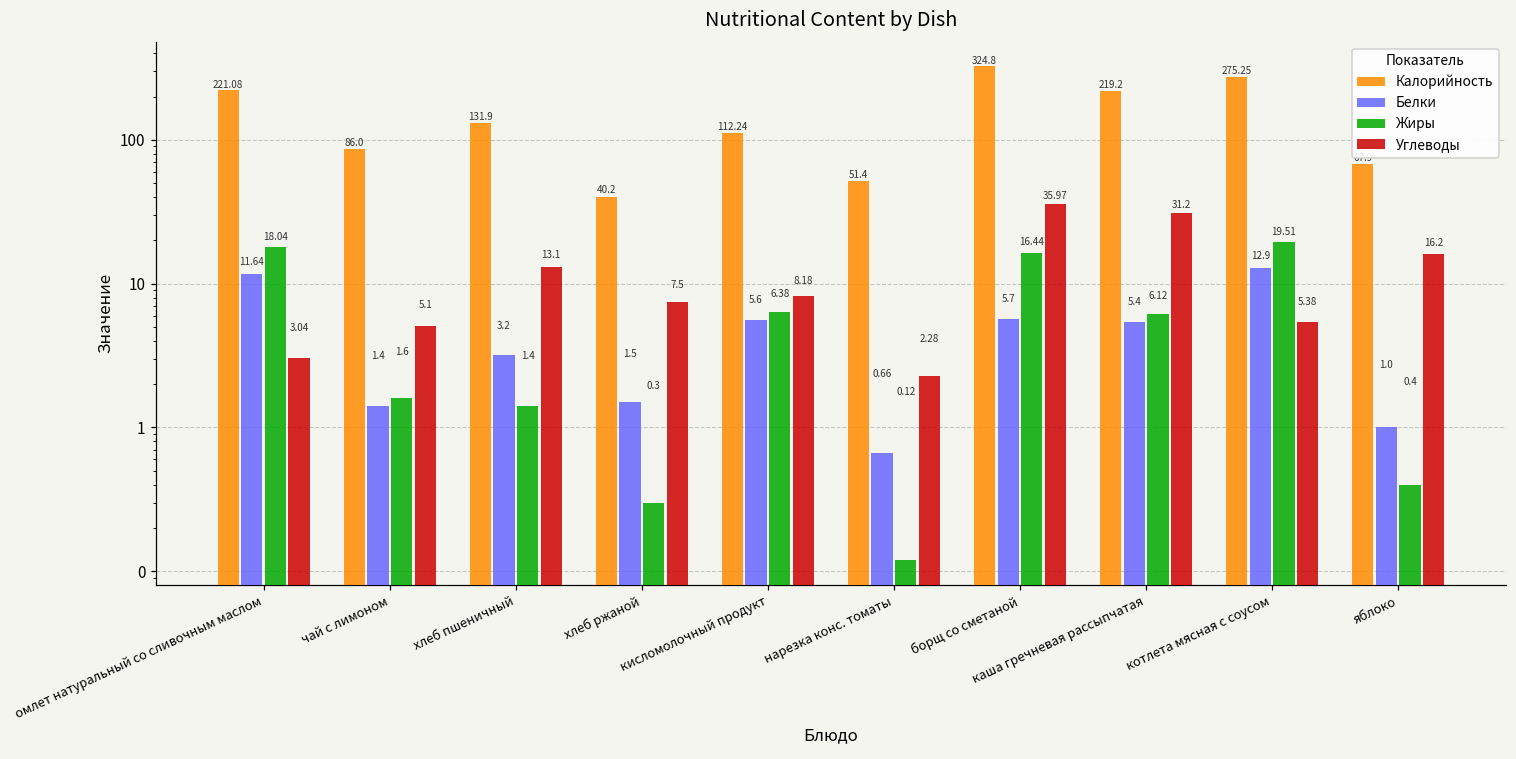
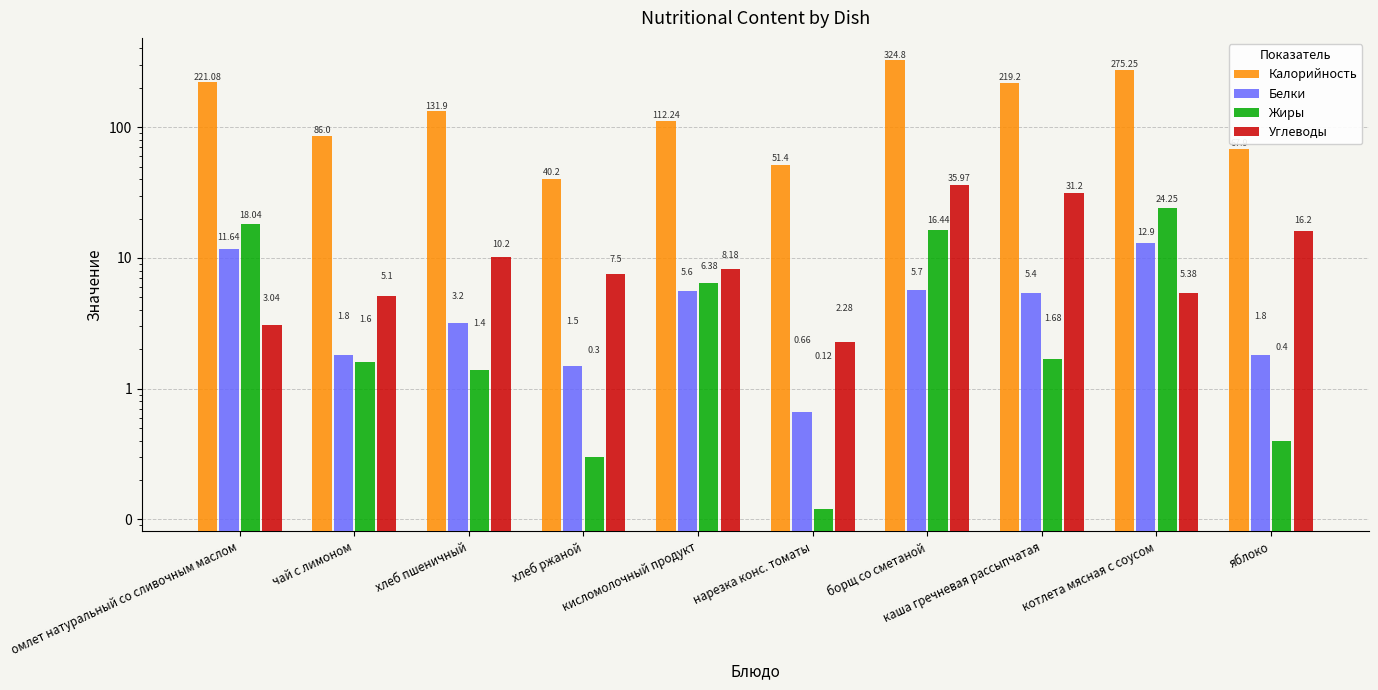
Белки, чай с лимоном: 1.4 -> 1.8
Углеводы, хлеб пшеничный: 13.1 -> 10.2
Жиры, каша гречневая рассыпчатая: 6.12 -> 1.68
Жиры, котлета мясная с соусом: 19.51 -> 24.25
Белки, яблоко: 1.0 -> 1.8
